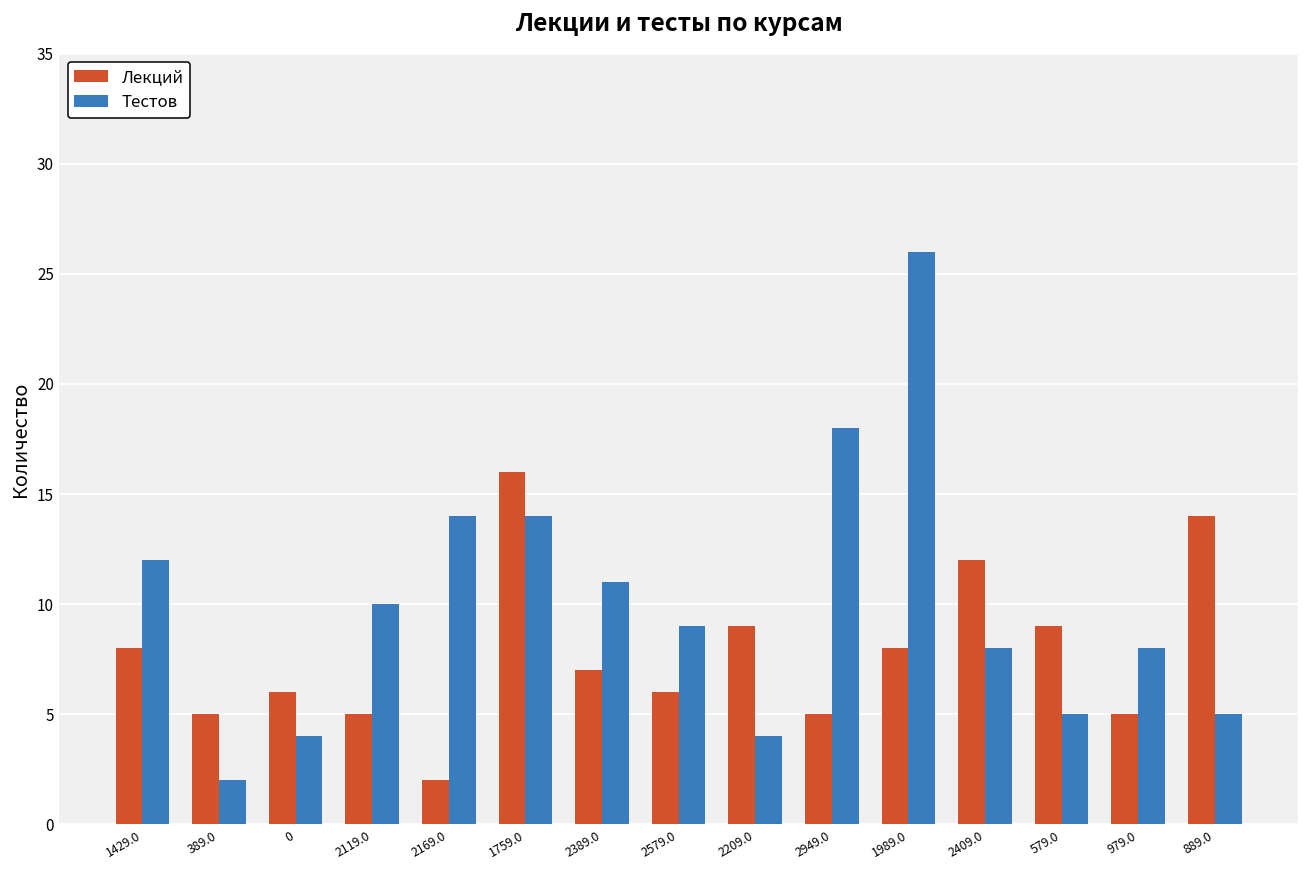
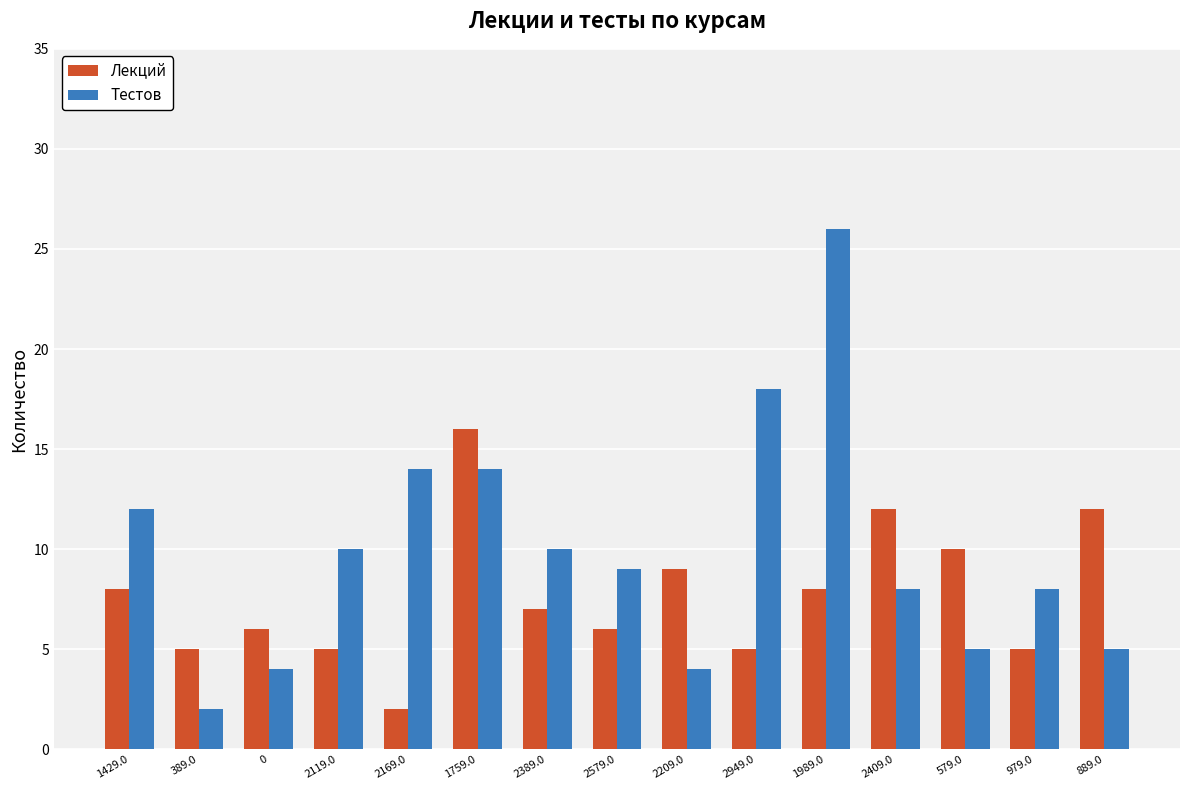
Тестов, 2389.0: 11 -> 10
Лекций, 579.0: 9 -> 10
Лекций, 889.0: 14 -> 12
